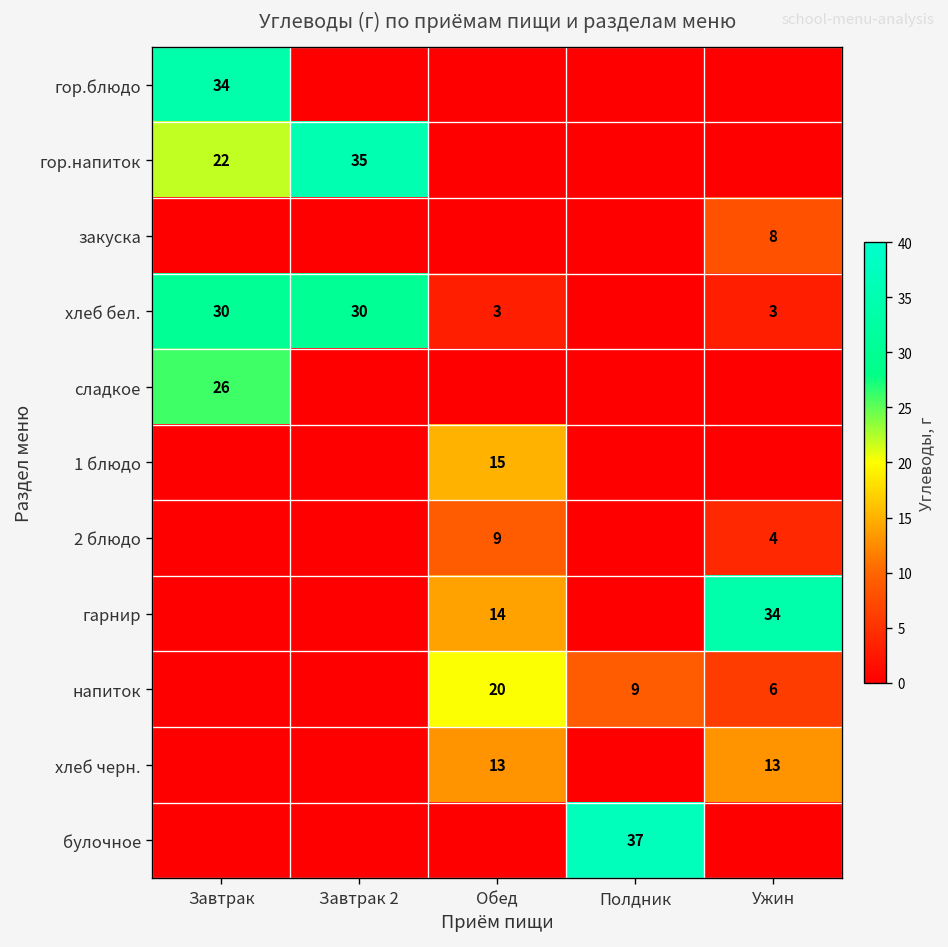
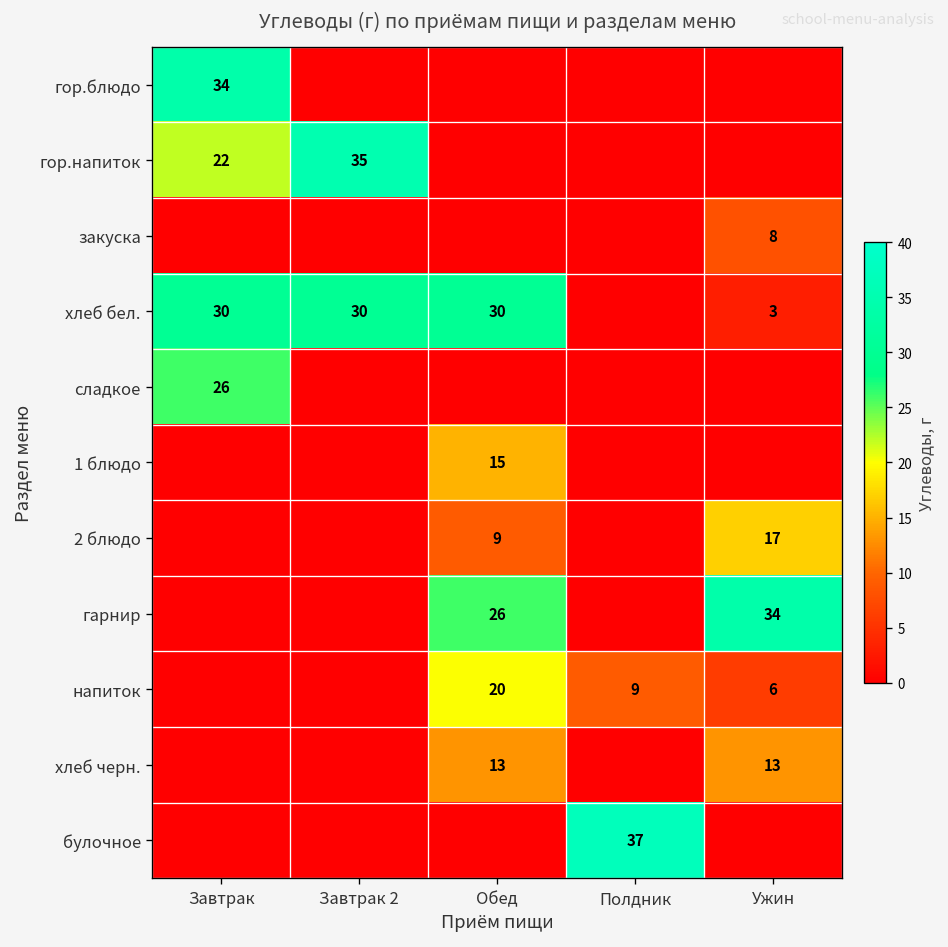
хлеб бел., Обед: 3 -> 30
2 блюдо, Ужин: 4 -> 17
гарнир, Обед: 14 -> 26
